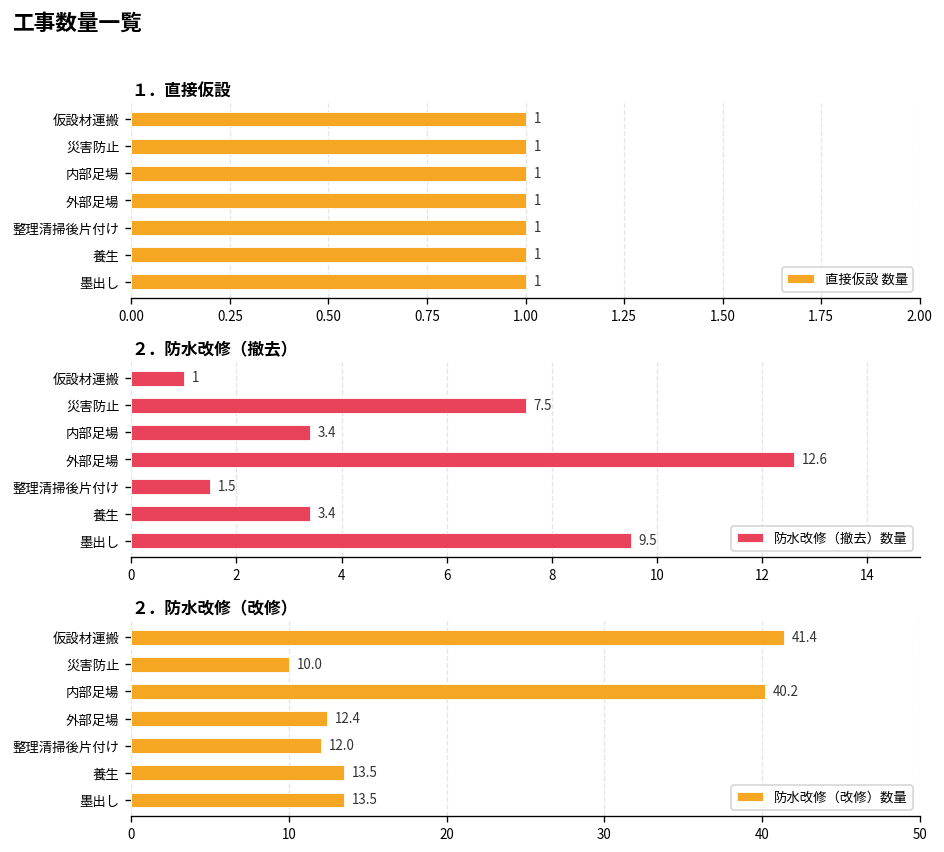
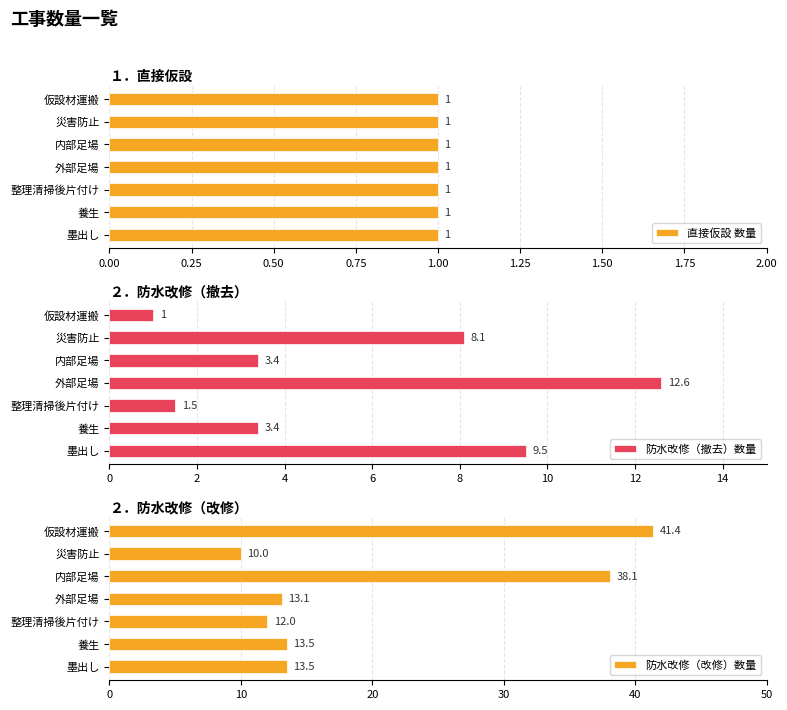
２．防水改修（撤去）, 災害防止: 7.5 -> 8.1
２．防水改修（改修）, 内部足場: 40.2 -> 38.1
２．防水改修（改修）, 外部足場: 12.4 -> 13.1
